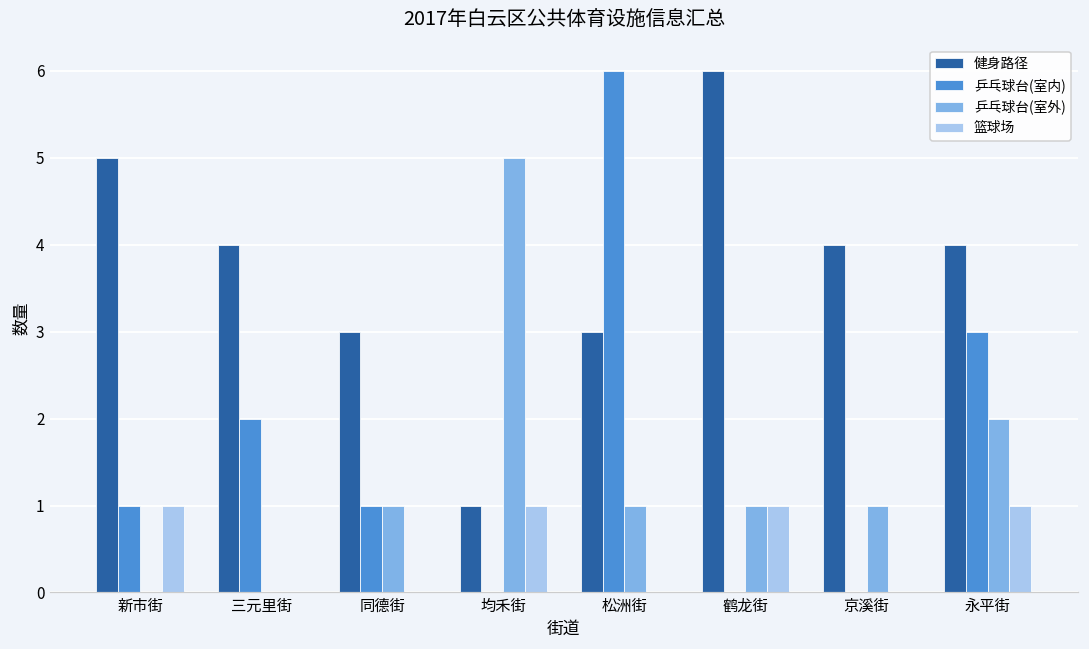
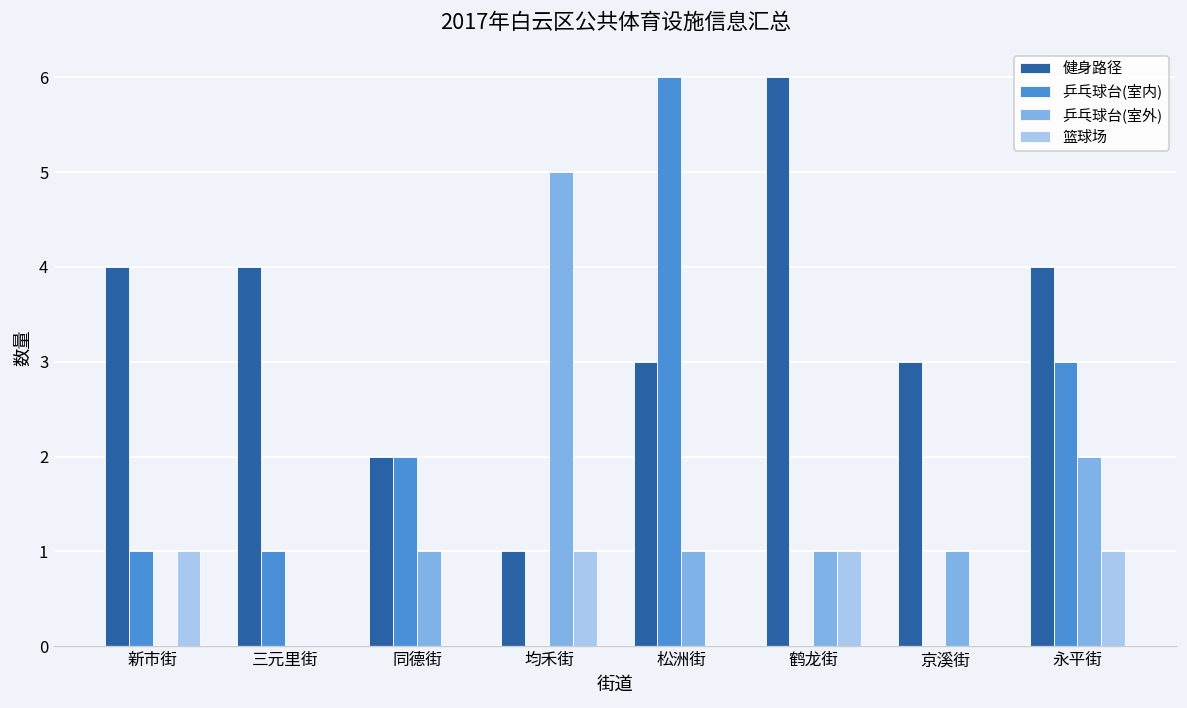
健身路径, 新市街: 5 -> 4
乒乓球台(室内), 三元里街: 2 -> 1
健身路径, 同德街: 3 -> 2
乒乓球台(室内), 同德街: 1 -> 2
健身路径, 京溪街: 4 -> 3
